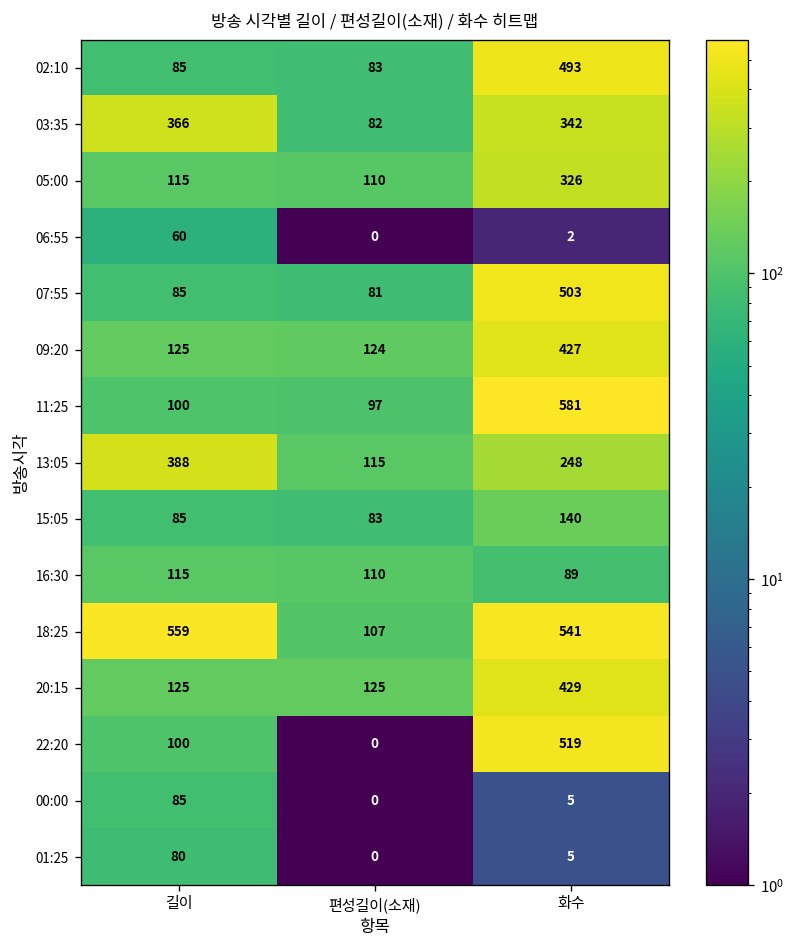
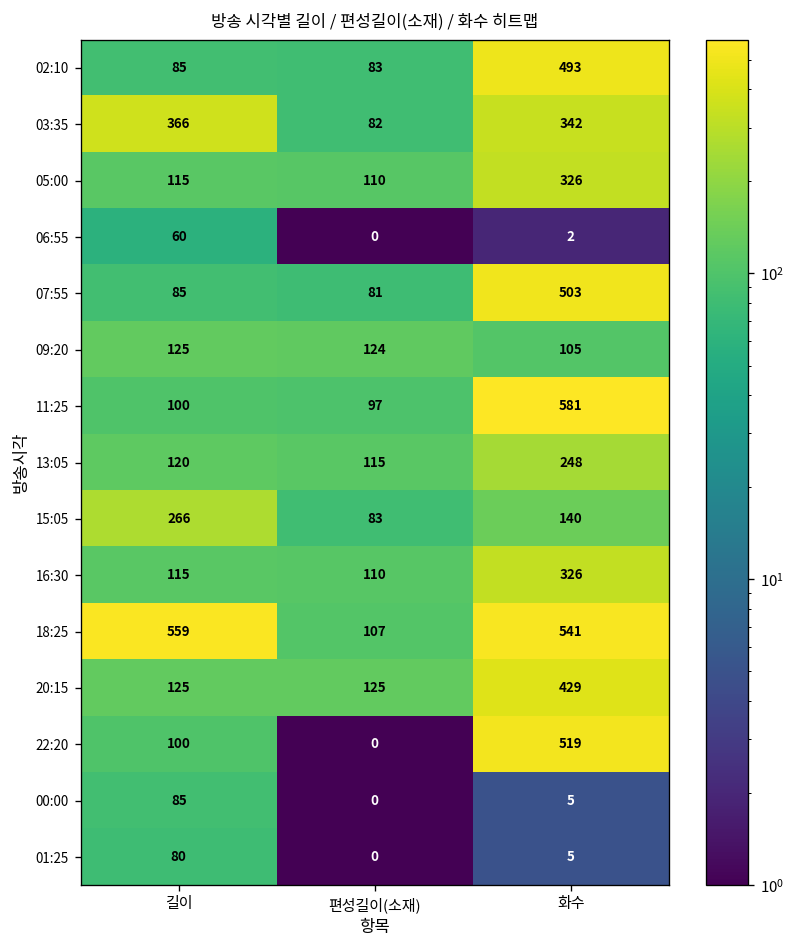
09:20, 화수: 427 -> 105
13:05, 길이: 388 -> 120
15:05, 길이: 85 -> 266
16:30, 화수: 89 -> 326
